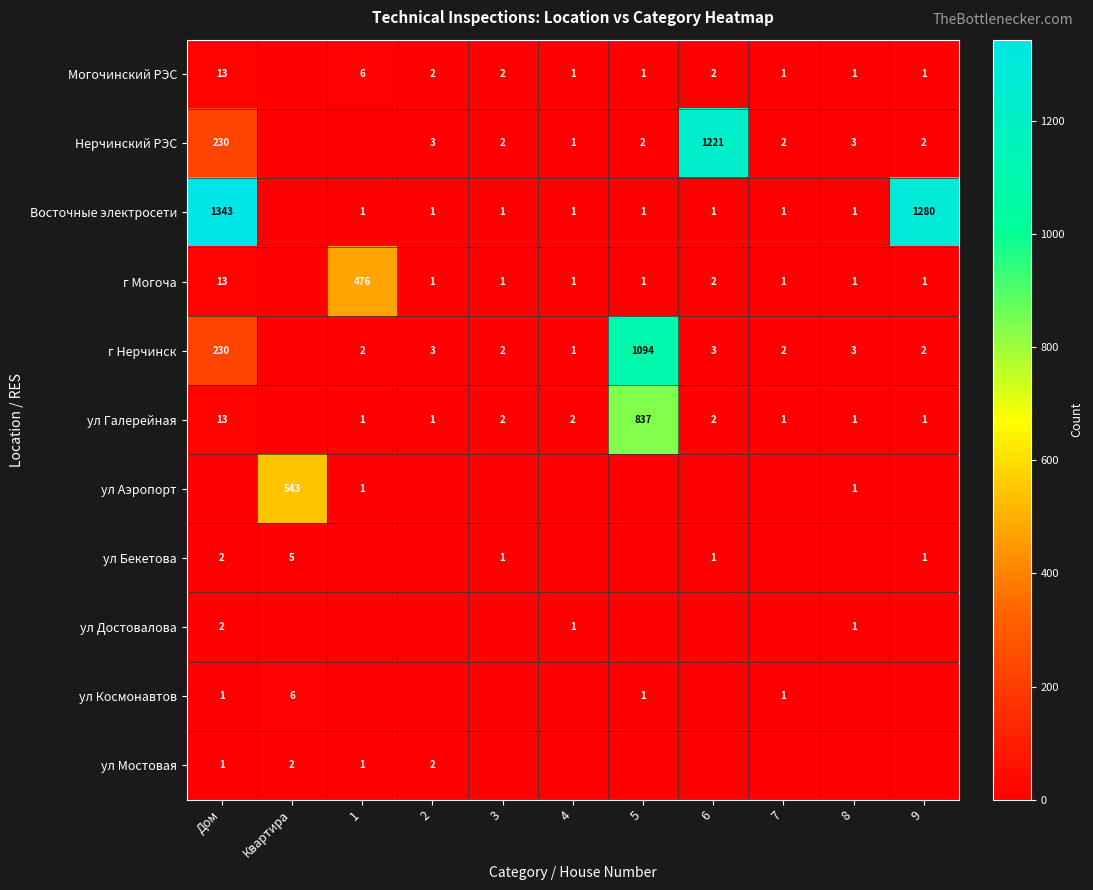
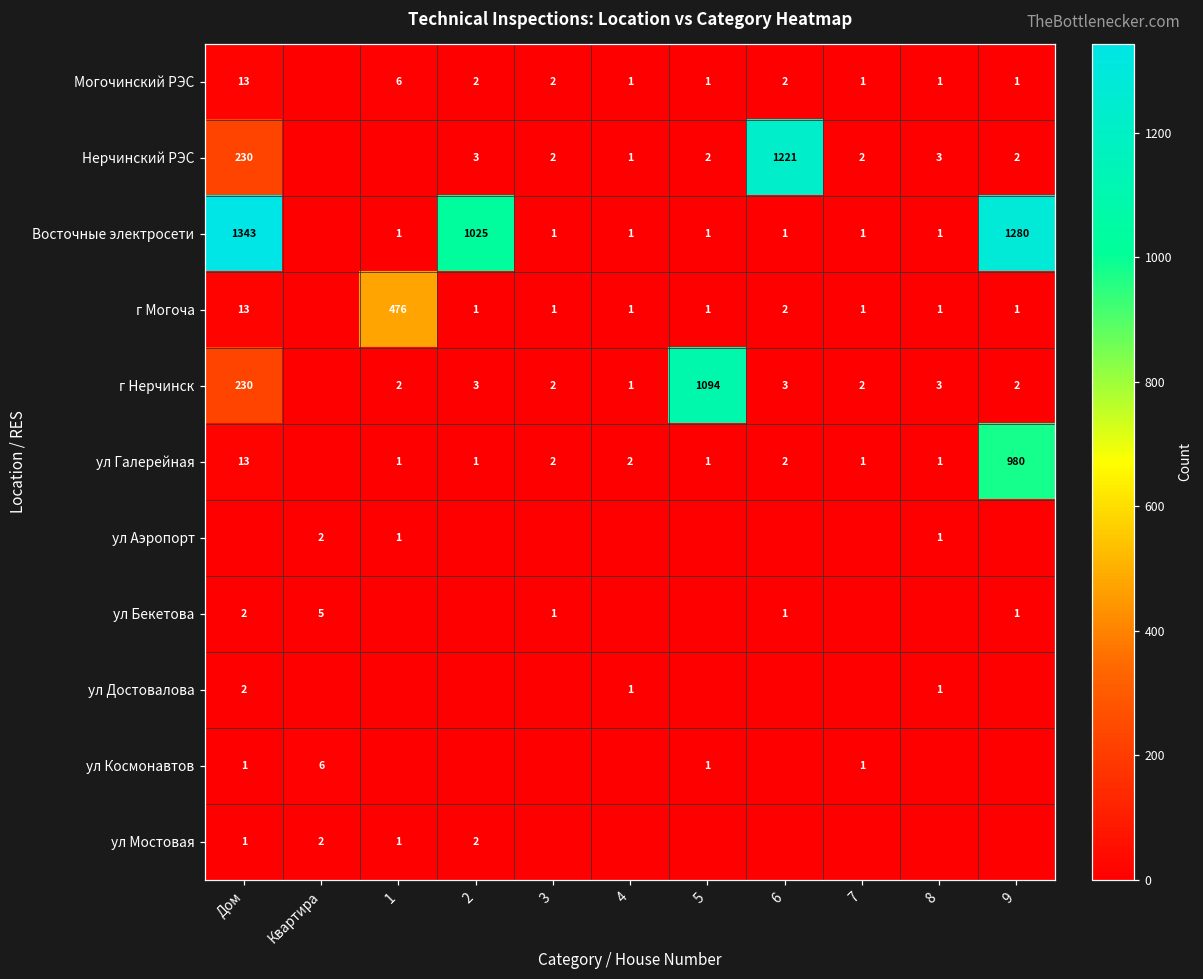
Восточные электросети, 2: 1 -> 1025
ул Галерейная, 5: 837 -> 1
ул Галерейная, 9: 1 -> 980
ул Аэропорт, Квартира: 543 -> 2
